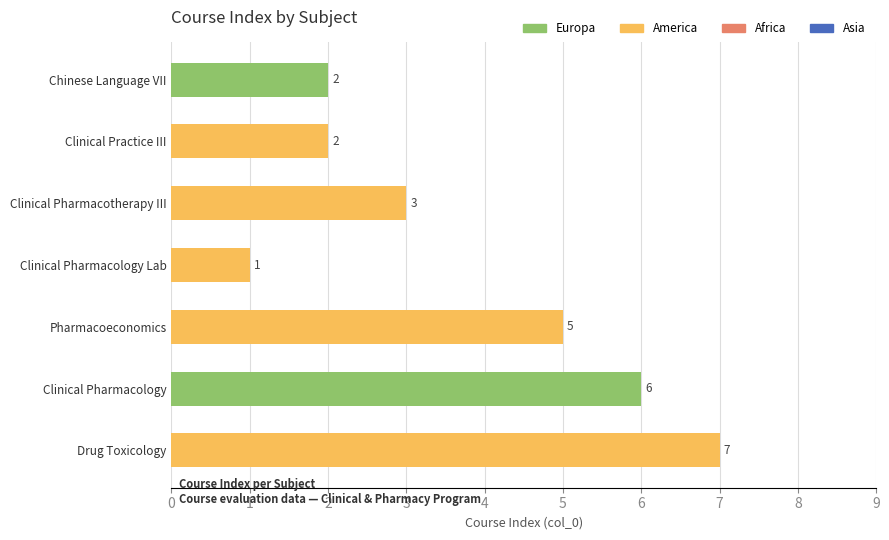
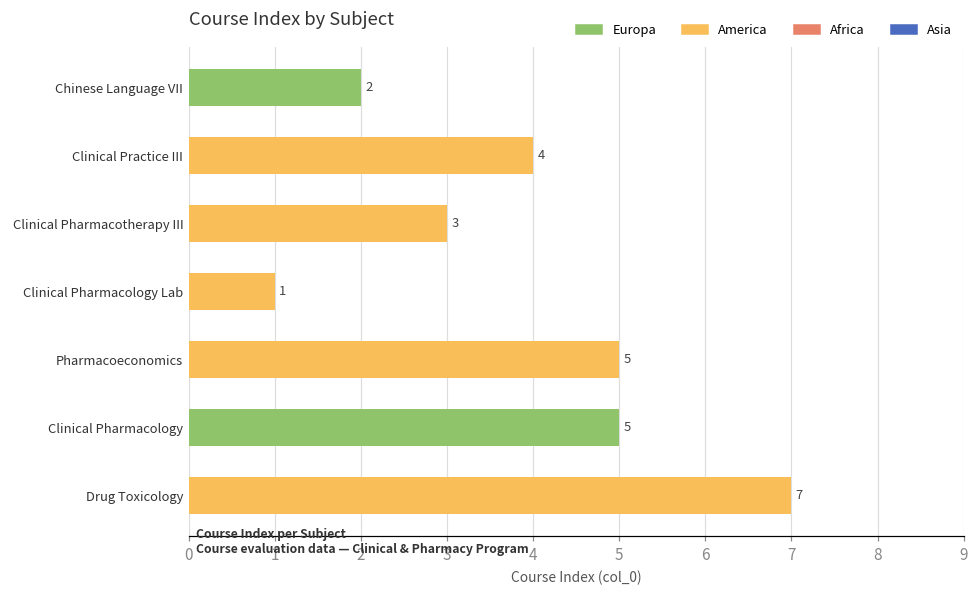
Clinical Practice III: 2 -> 4
Clinical Pharmacology: 6 -> 5
